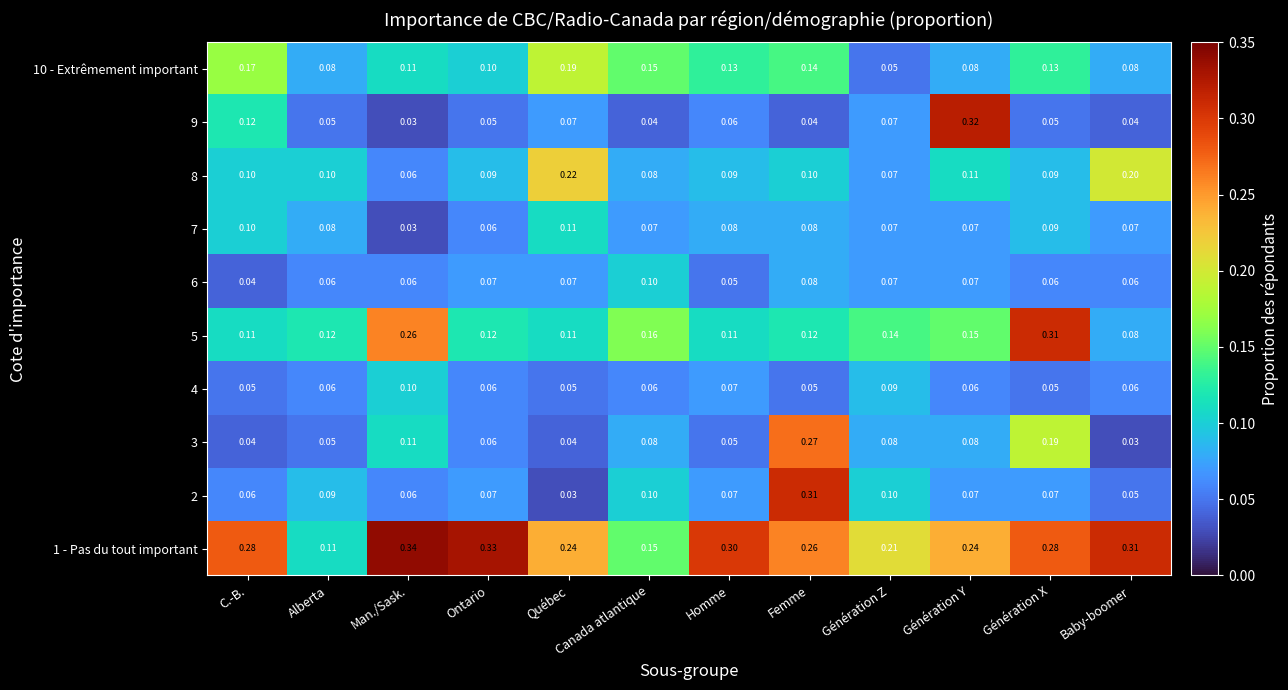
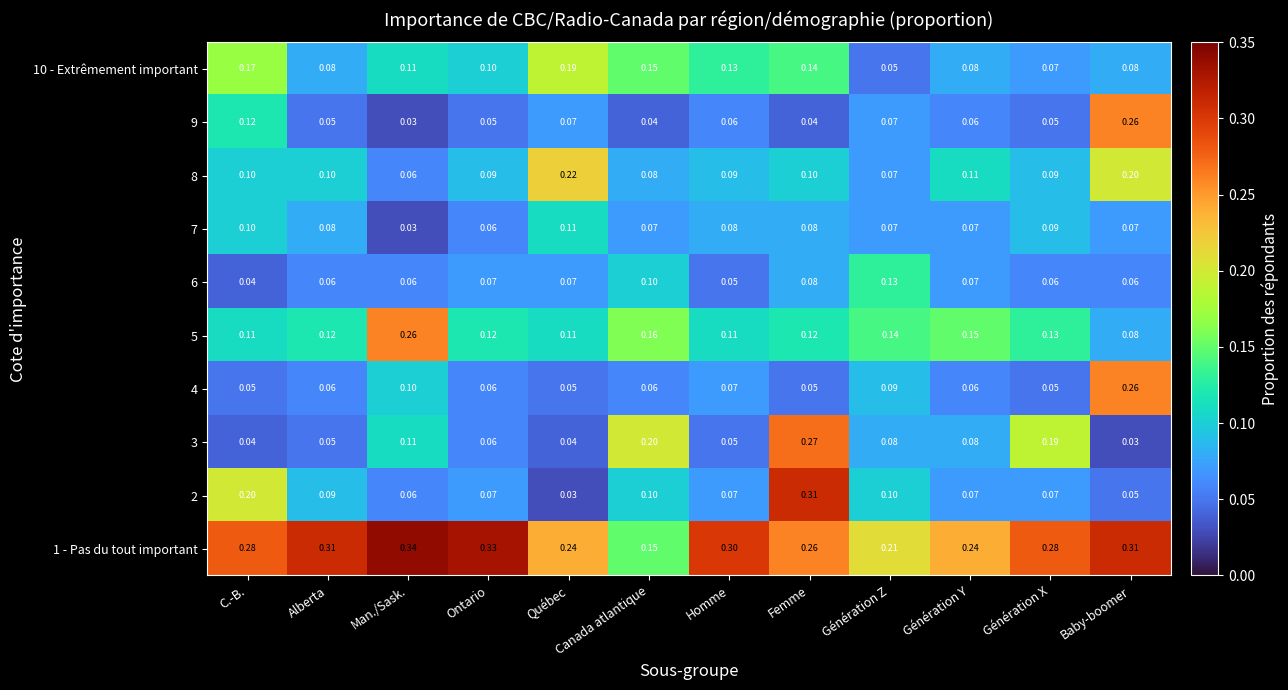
10 - Extrêmement important, Génération X: 0.13 -> 0.07
9, Génération Y: 0.32 -> 0.06
9, Baby-boomer: 0.04 -> 0.26
6, Génération Z: 0.07 -> 0.13
5, Génération X: 0.31 -> 0.13
4, Baby-boomer: 0.06 -> 0.26
3, Canada atlantique: 0.08 -> 0.20
2, C.-B.: 0.06 -> 0.20
1 - Pas du tout important, Alberta: 0.11 -> 0.31
